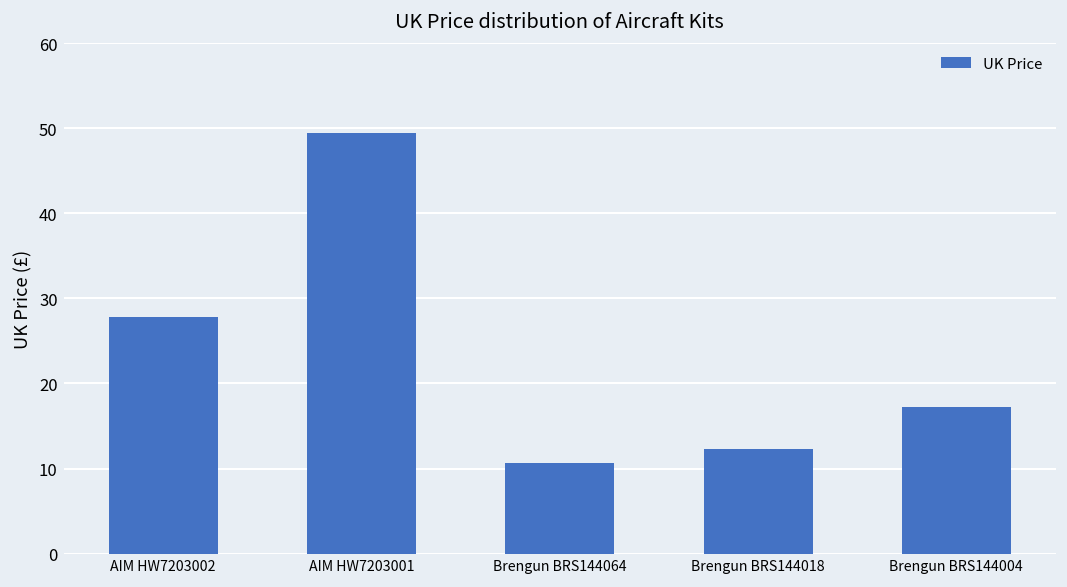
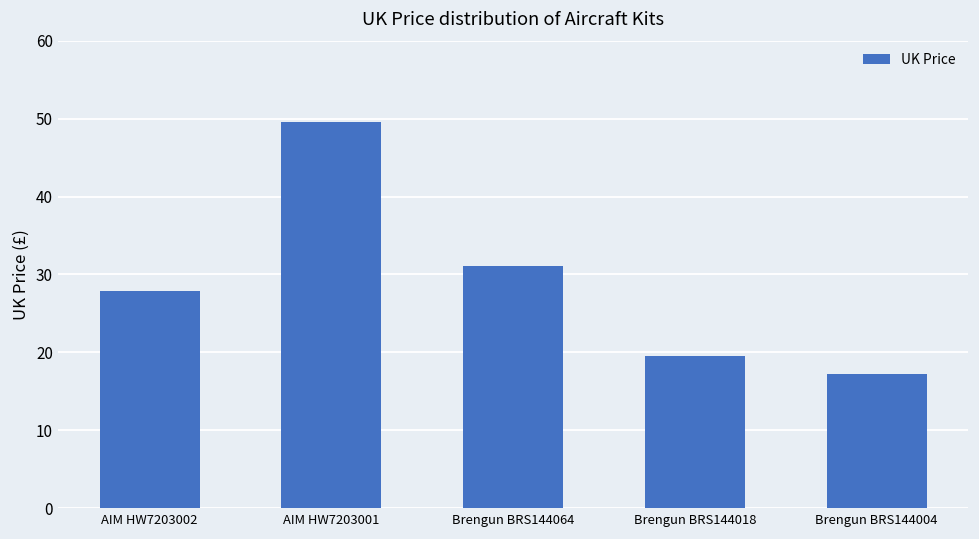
Brengun BRS144064: 11 -> 31
Brengun BRS144018: 12 -> 20
